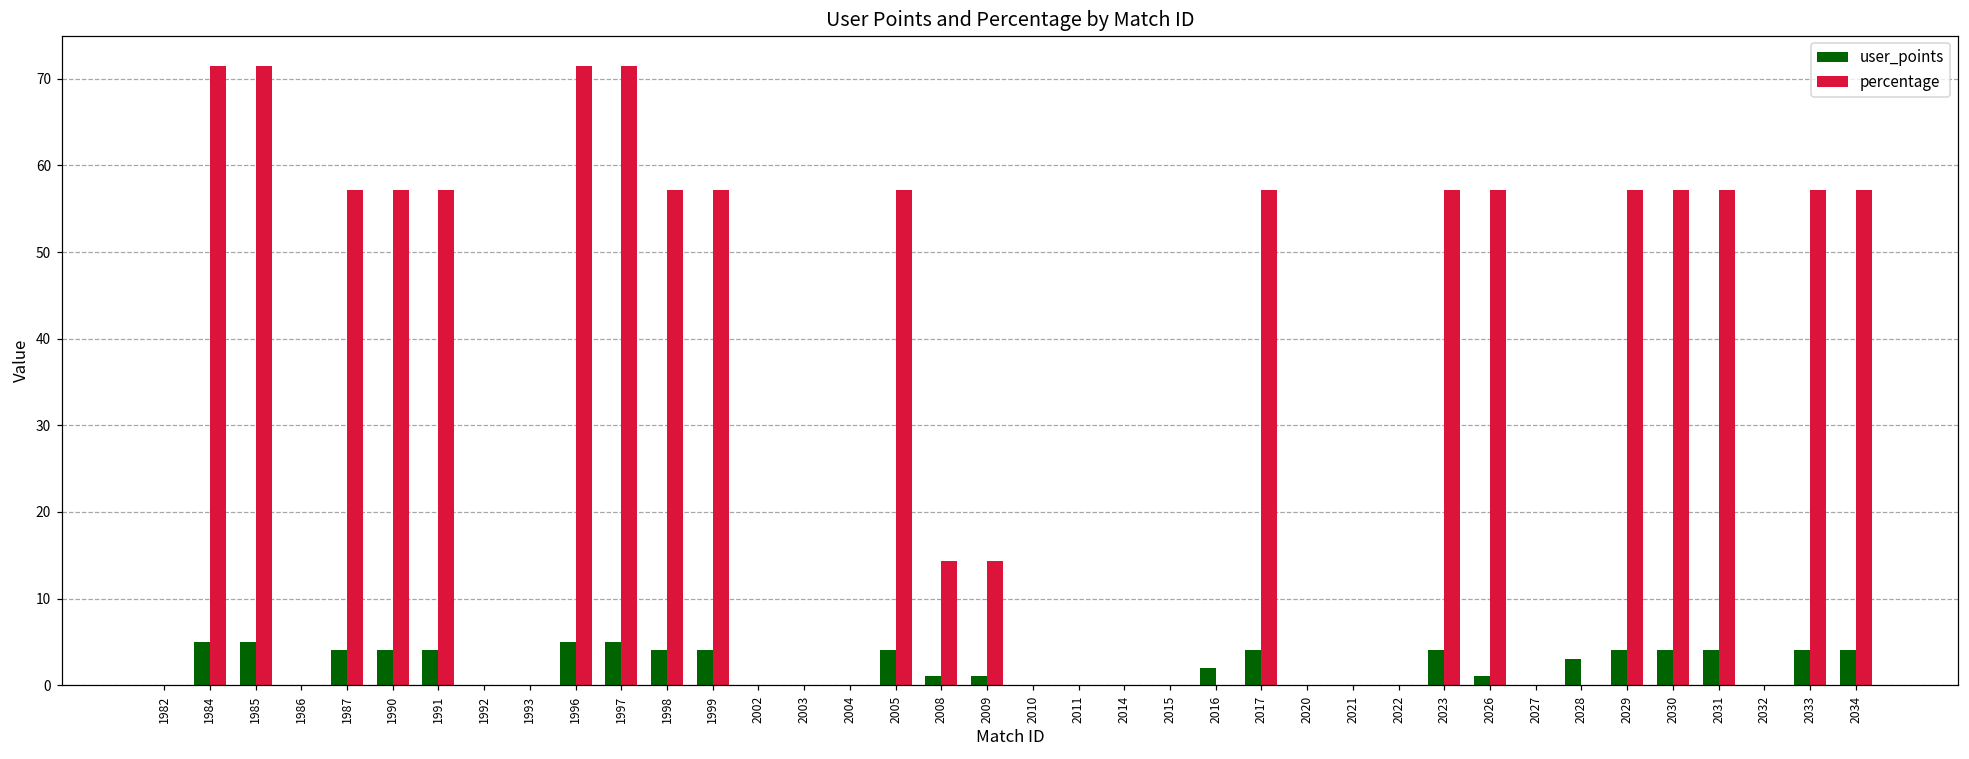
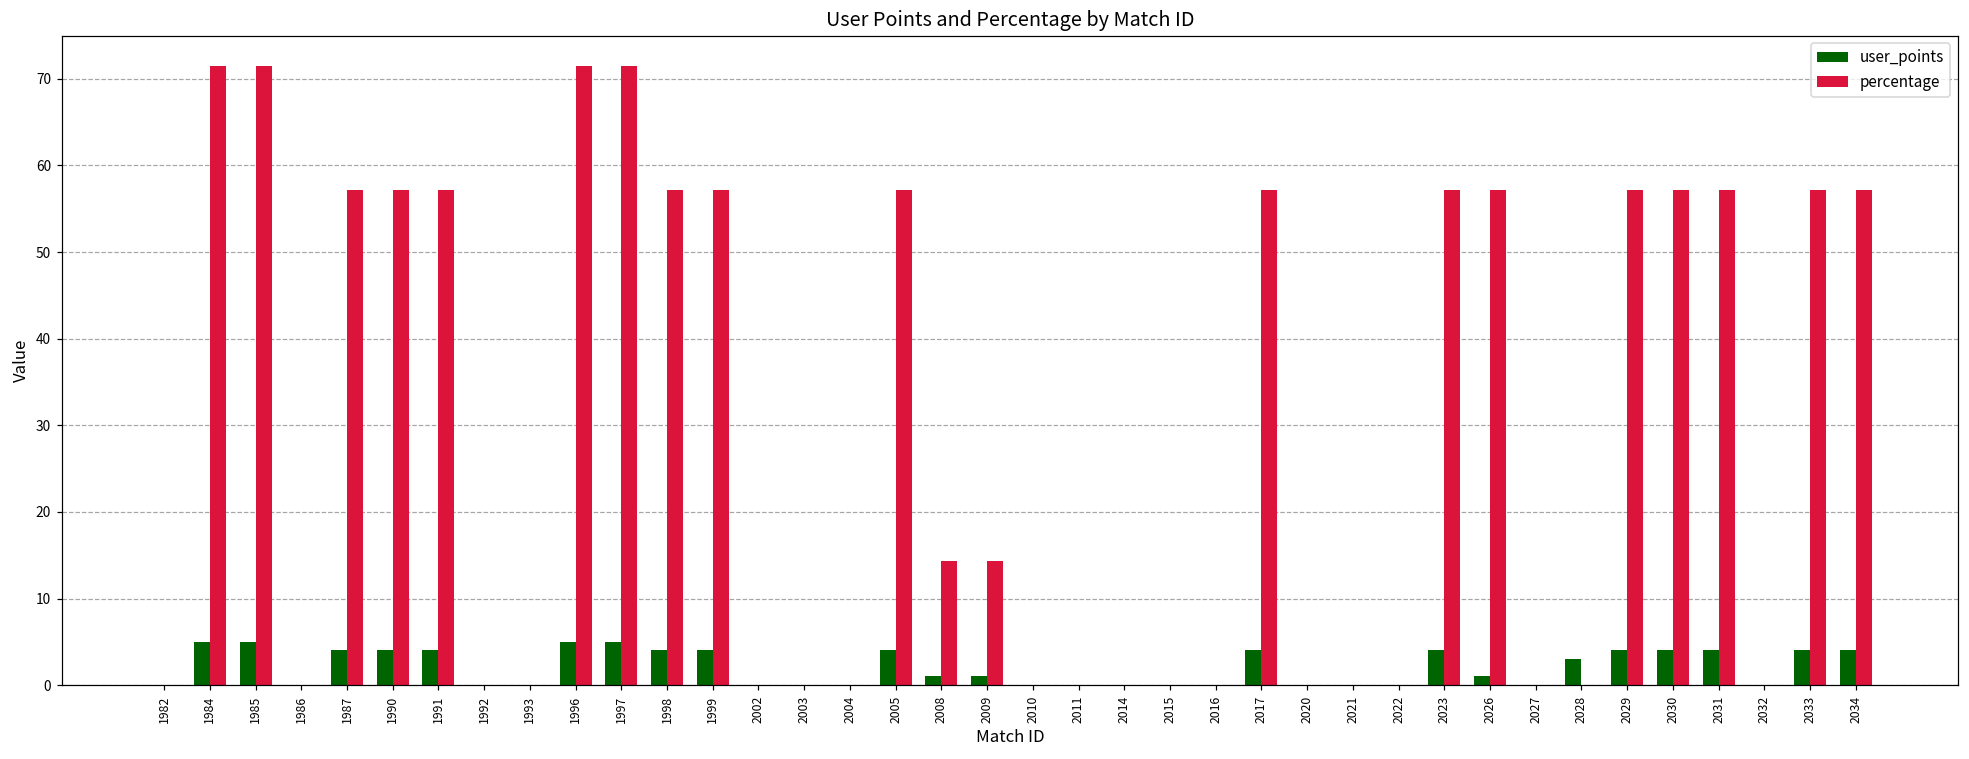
user_points, 2016: 2 -> 0
